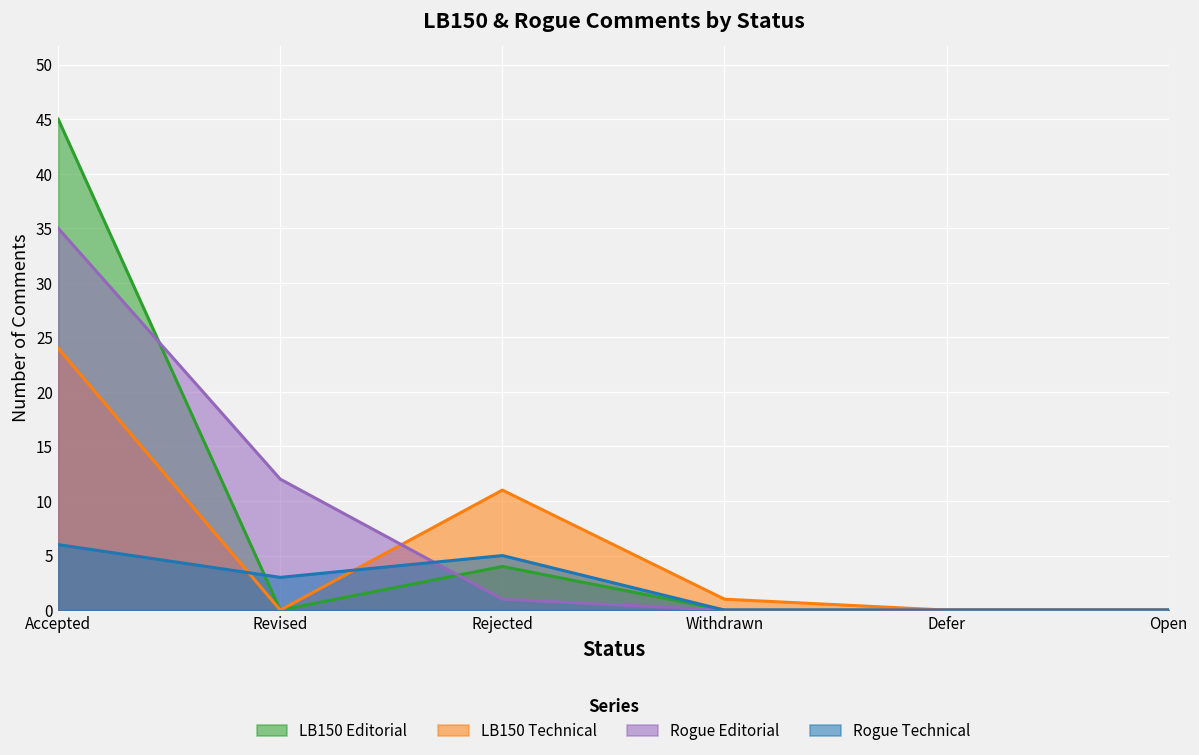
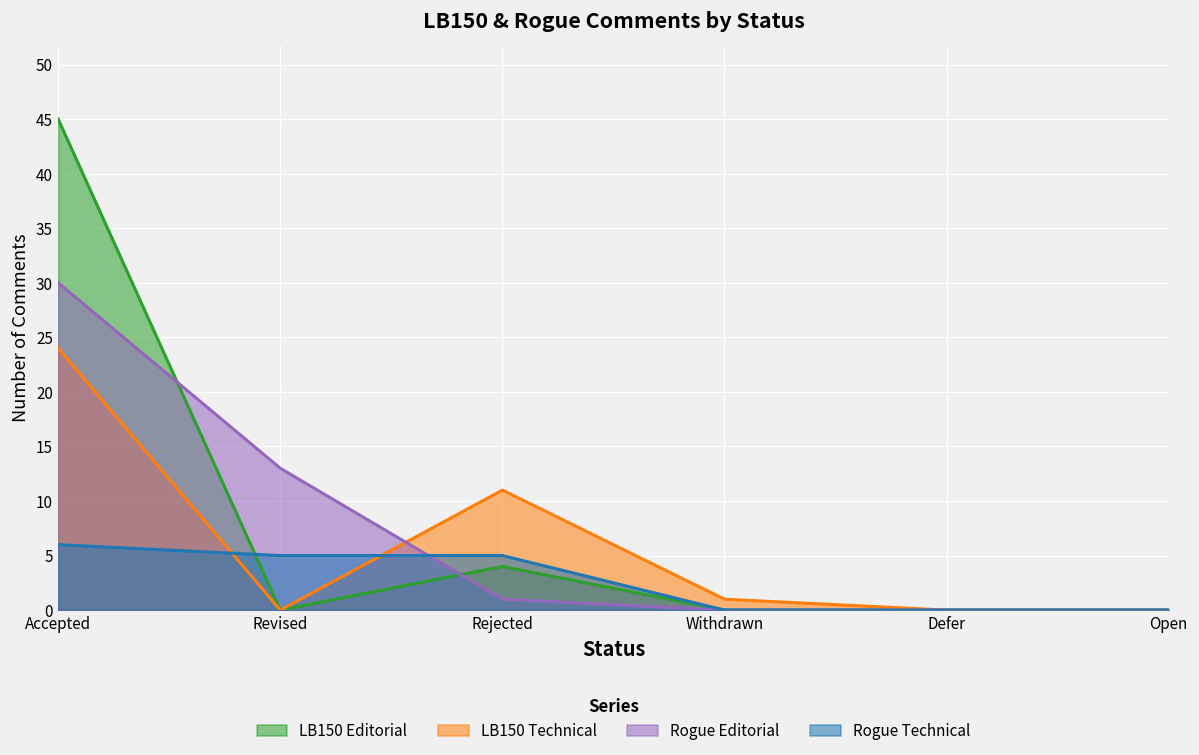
Rogue Editorial, Accepted: 35 -> 30
Rogue Editorial, Revised: 12 -> 13
Rogue Technical, Revised: 3 -> 5
